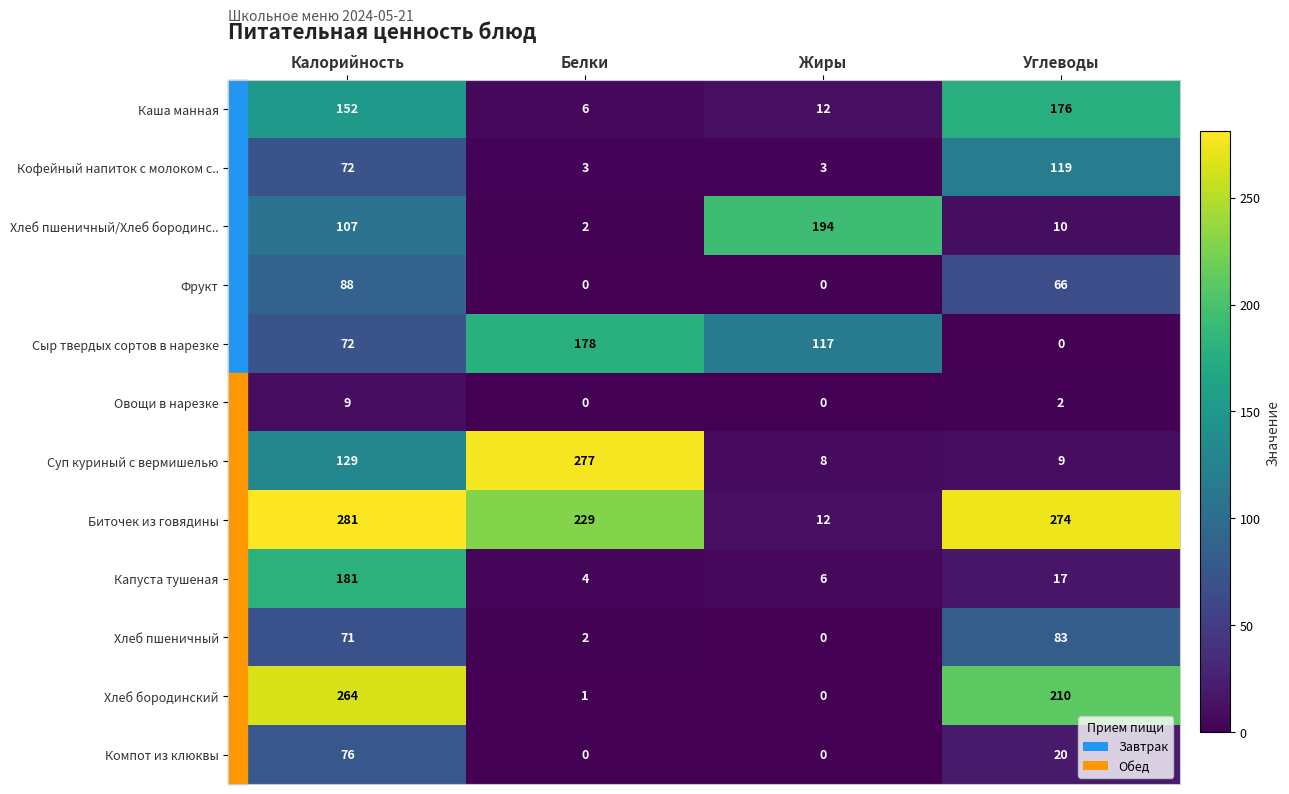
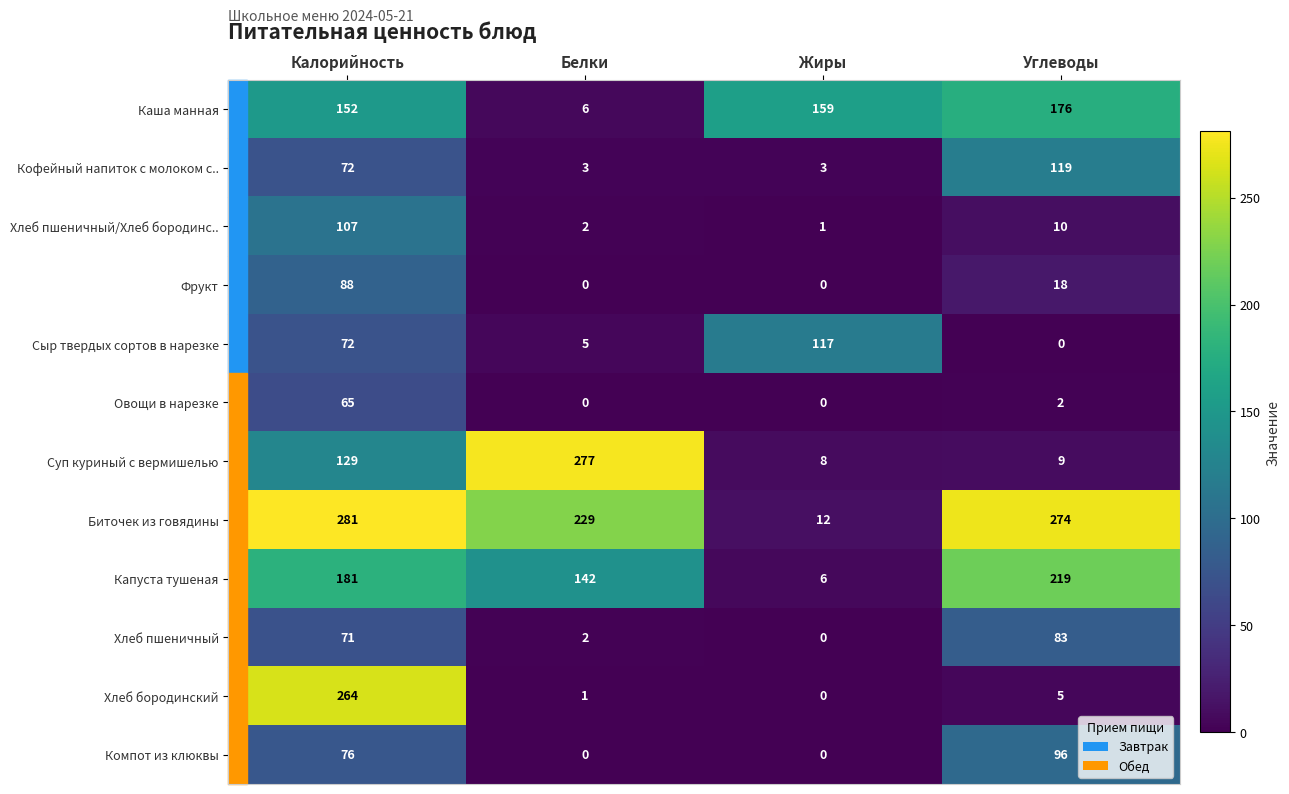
Каша манная, Жиры: 12 -> 159
Хлеб пшеничный/Хлеб бородинс.., Жиры: 194 -> 1
Фрукт, Углеводы: 66 -> 18
Сыр твердых сортов в нарезке, Белки: 178 -> 5
Овощи в нарезке, Калорийность: 9 -> 65
Капуста тушеная, Белки: 4 -> 142
Капуста тушеная, Углеводы: 17 -> 219
Хлеб бородинский, Углеводы: 210 -> 5
Компот из клюквы, Углеводы: 20 -> 96
